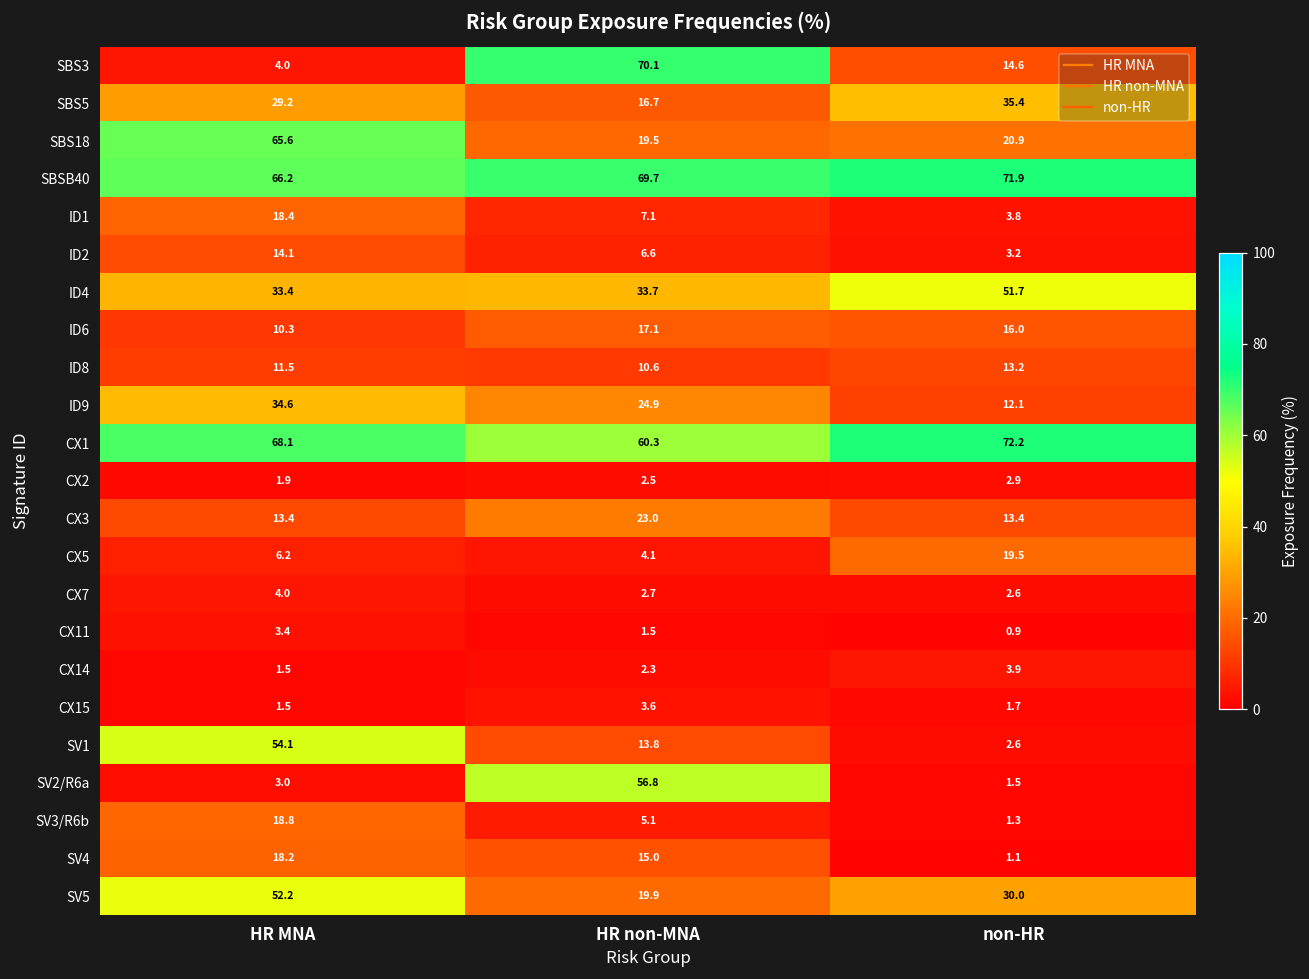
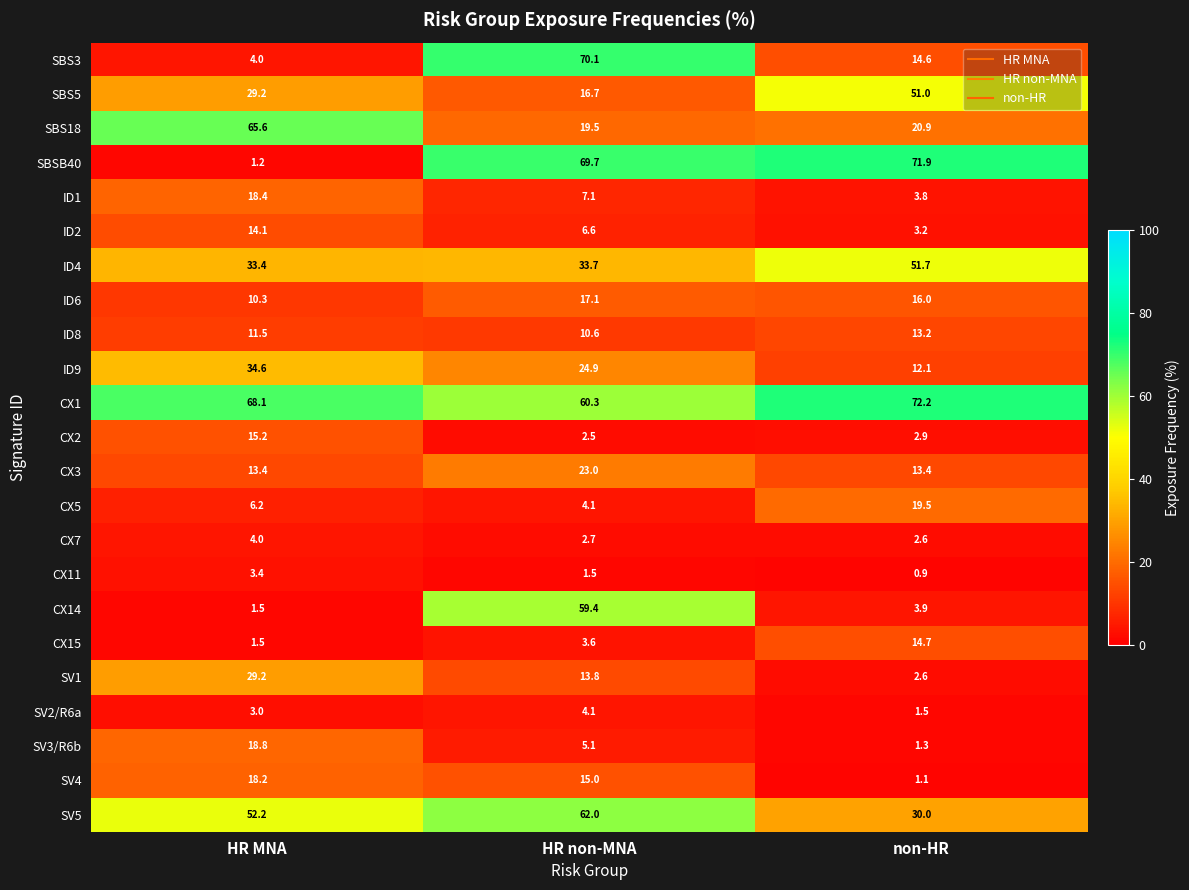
SBS5, non-HR: 35.4 -> 51.0
SBSB40, HR MNA: 66.2 -> 1.2
CX2, HR MNA: 1.9 -> 15.2
CX14, HR non-MNA: 2.3 -> 59.4
CX15, non-HR: 1.7 -> 14.7
SV1, HR MNA: 54.1 -> 29.2
SV2/R6a, HR non-MNA: 56.8 -> 4.1
SV5, HR non-MNA: 19.9 -> 62.0
